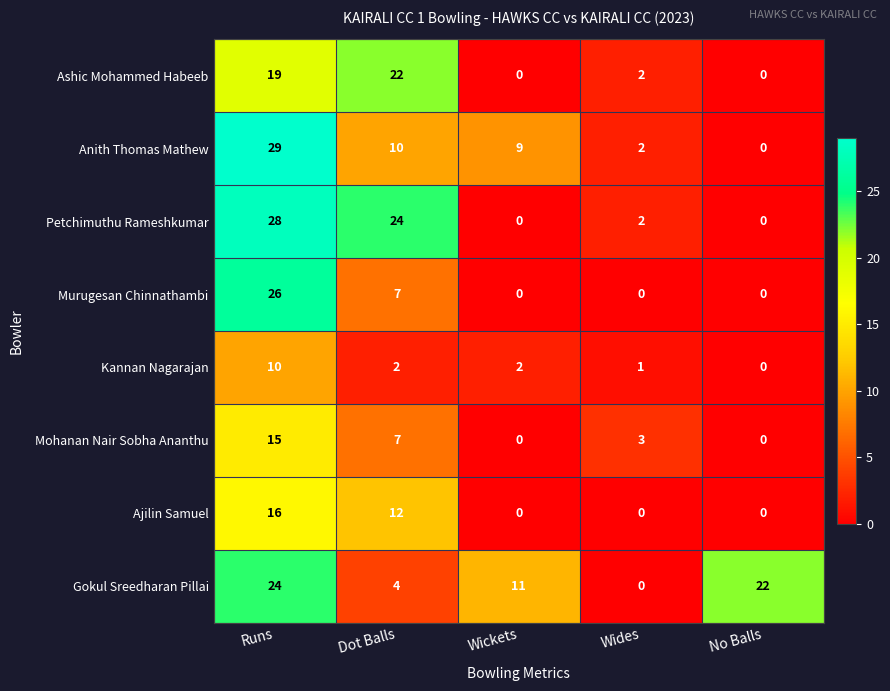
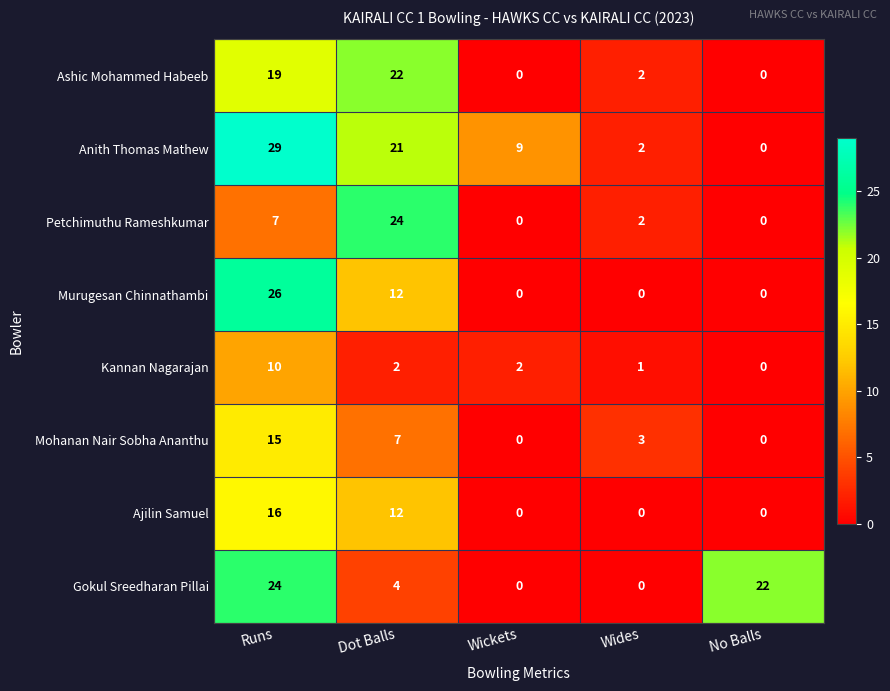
Anith Thomas Mathew, Dot Balls: 10 -> 21
Petchimuthu Rameshkumar, Runs: 28 -> 7
Murugesan Chinnathambi, Dot Balls: 7 -> 12
Gokul Sreedharan Pillai, Wickets: 11 -> 0
